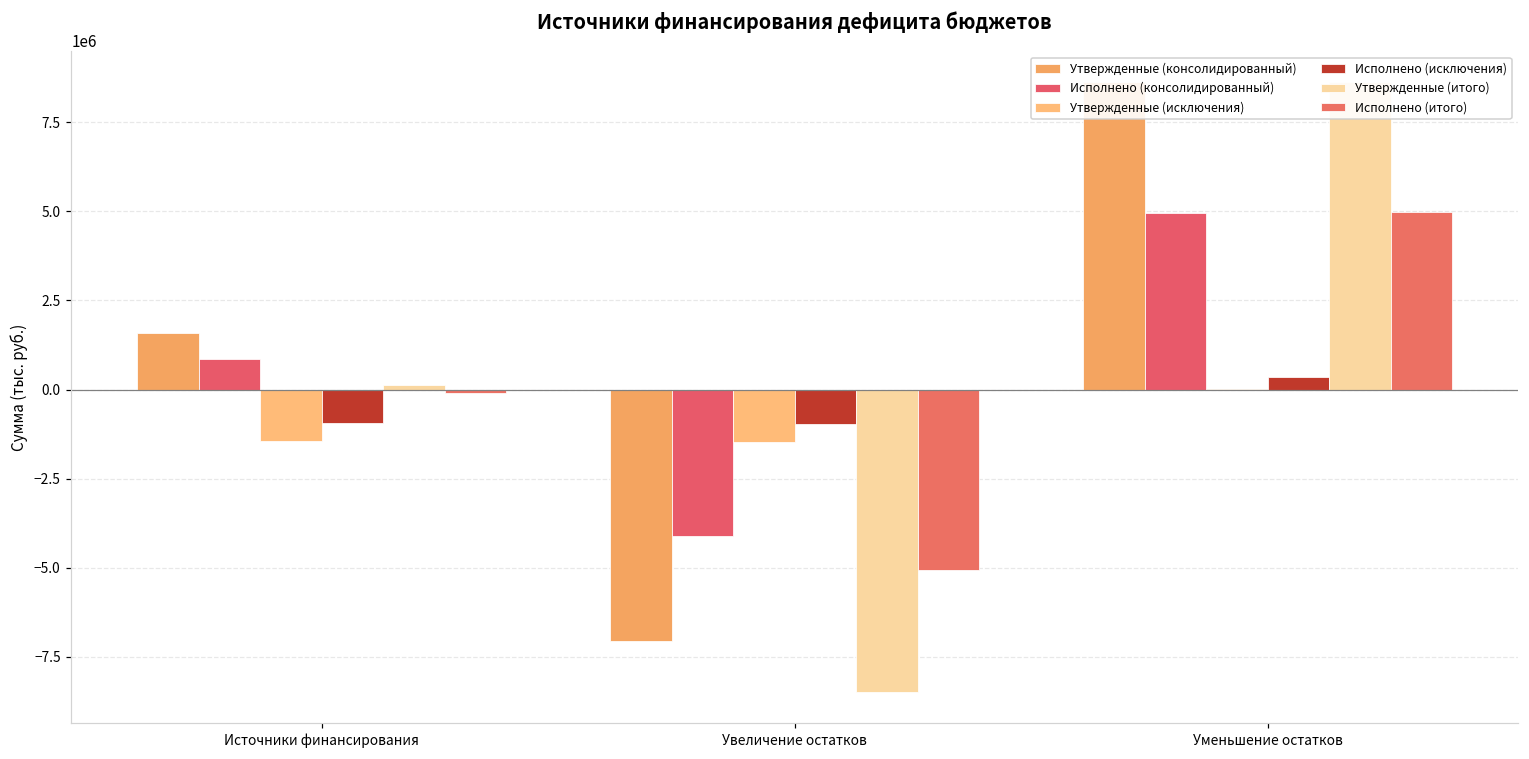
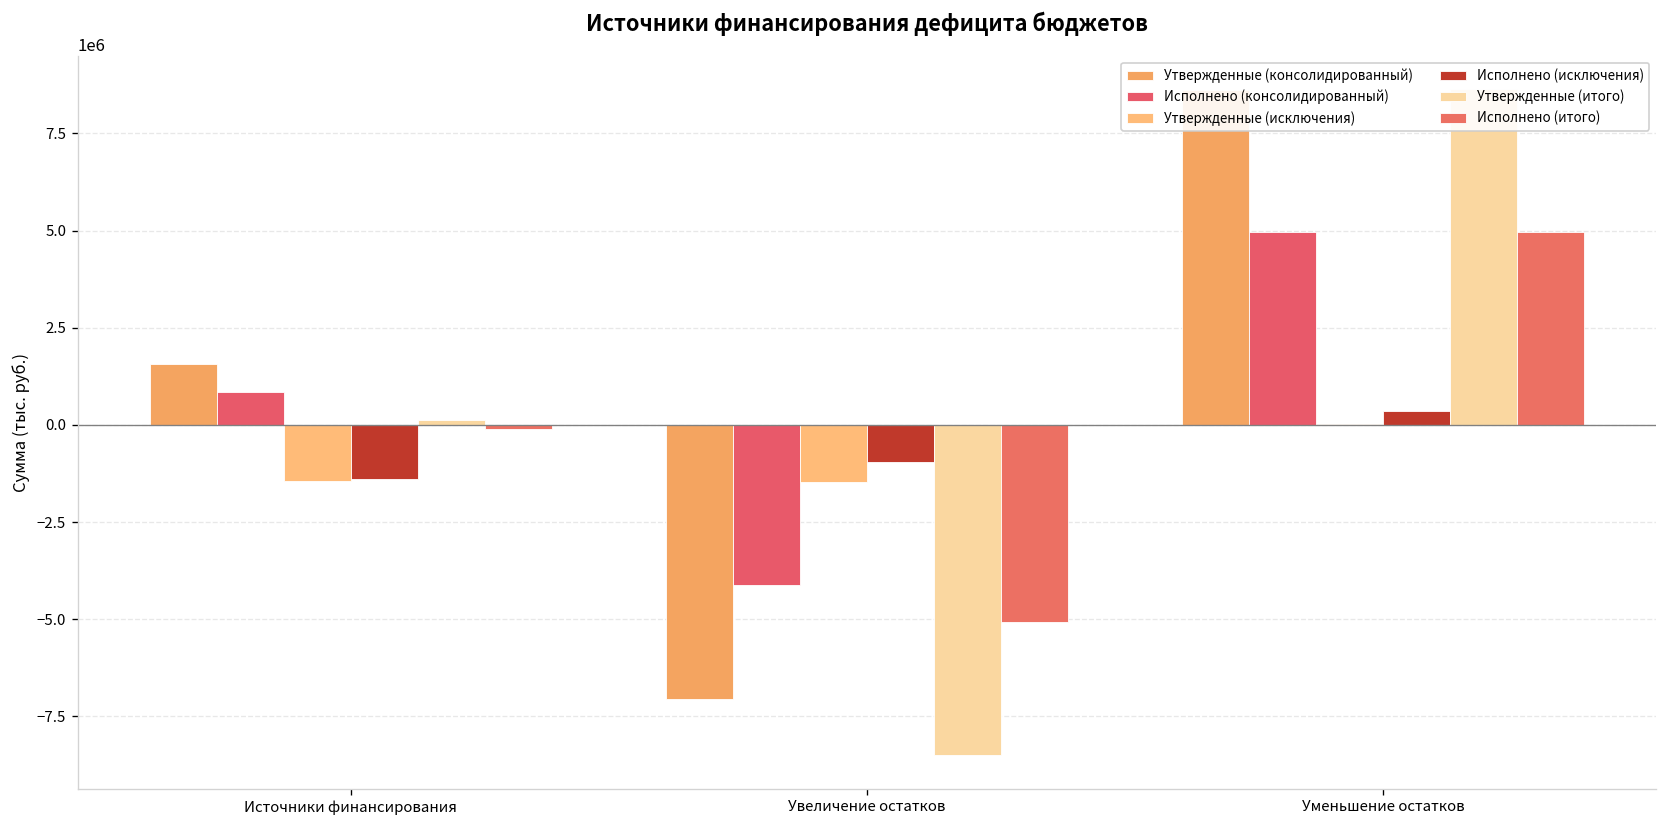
Исполнено (исключения), Источники финансирования: -1000000 -> -1400000
